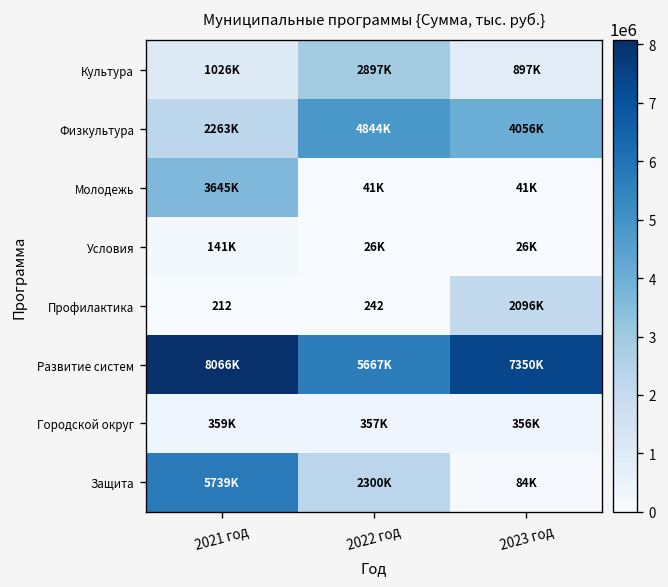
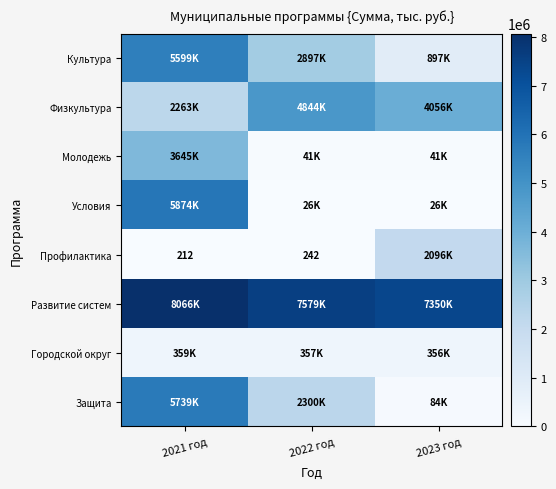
Культура, 2021 год: 1026K -> 5599K
Условия, 2021 год: 141K -> 5874K
Развитие систем, 2022 год: 5667K -> 7579K
